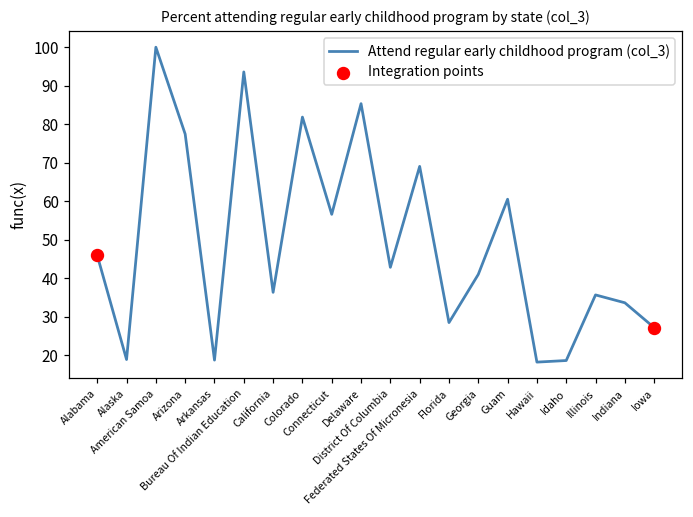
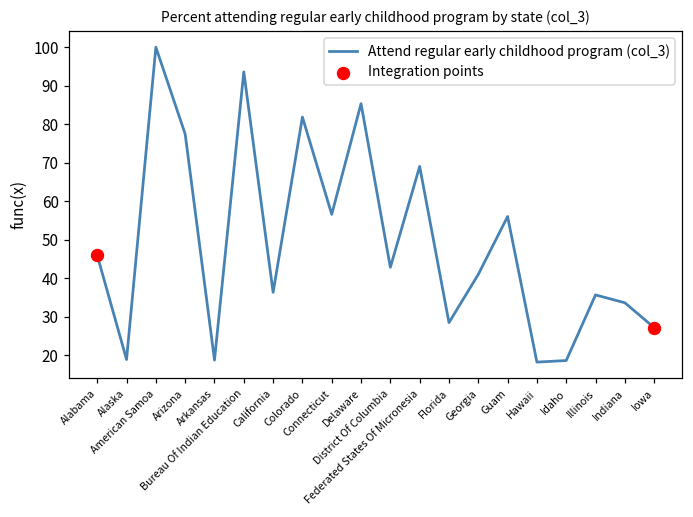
Attend regular early childhood program (col_3), Guam: 61 -> 56
